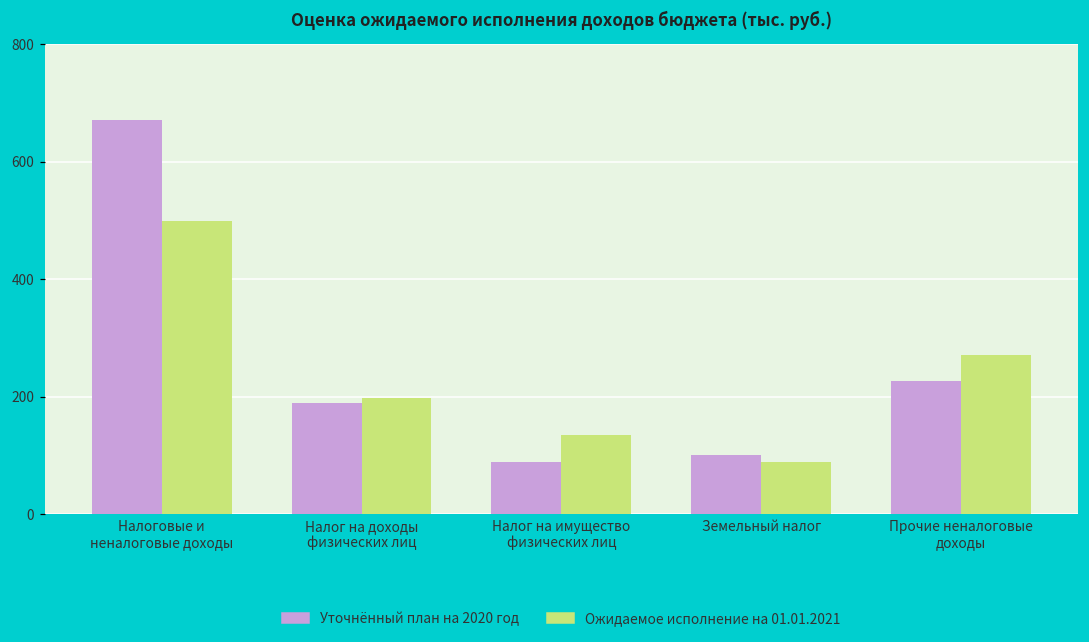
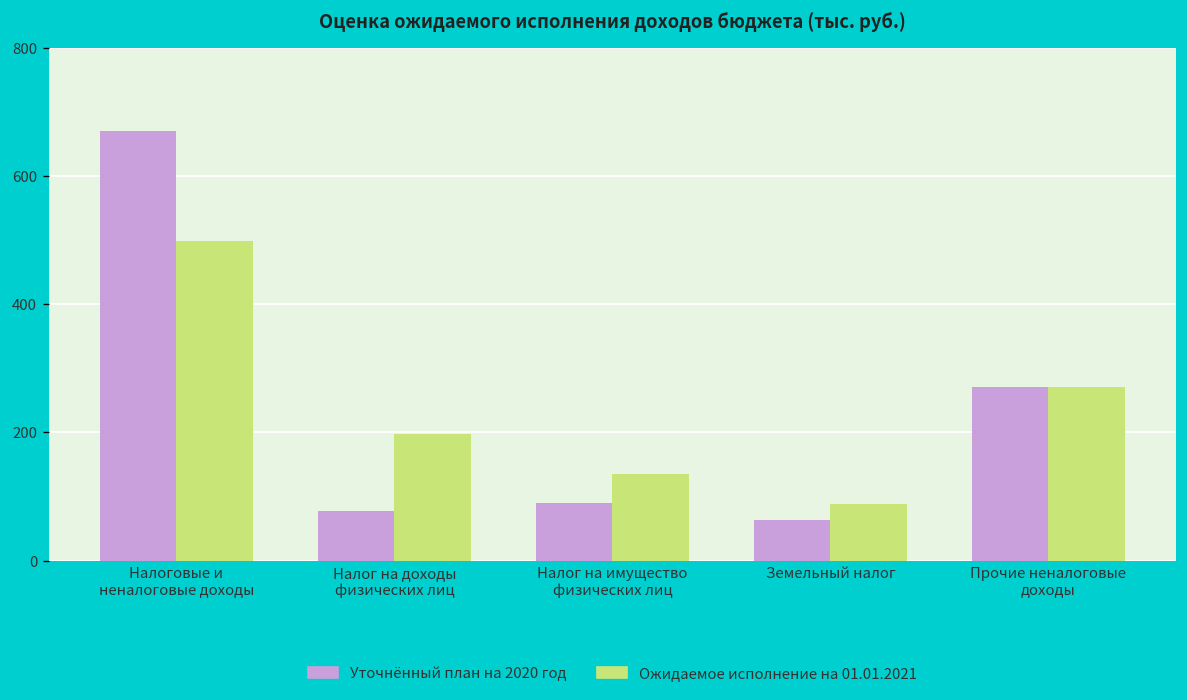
Уточнённый план на 2020 год, Налог на доходы физических лиц: 190 -> 80
Уточнённый план на 2020 год, Земельный налог: 100 -> 60
Уточнённый план на 2020 год, Прочие неналоговые доходы: 230 -> 270
